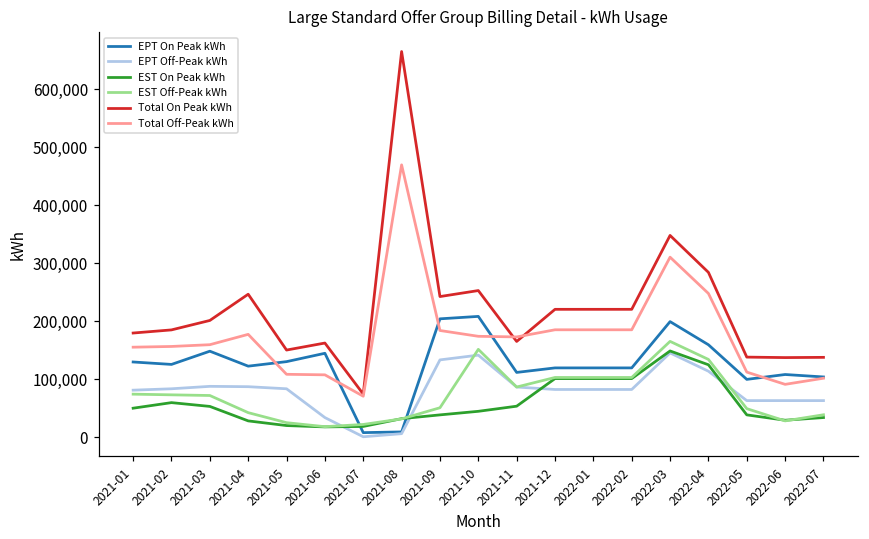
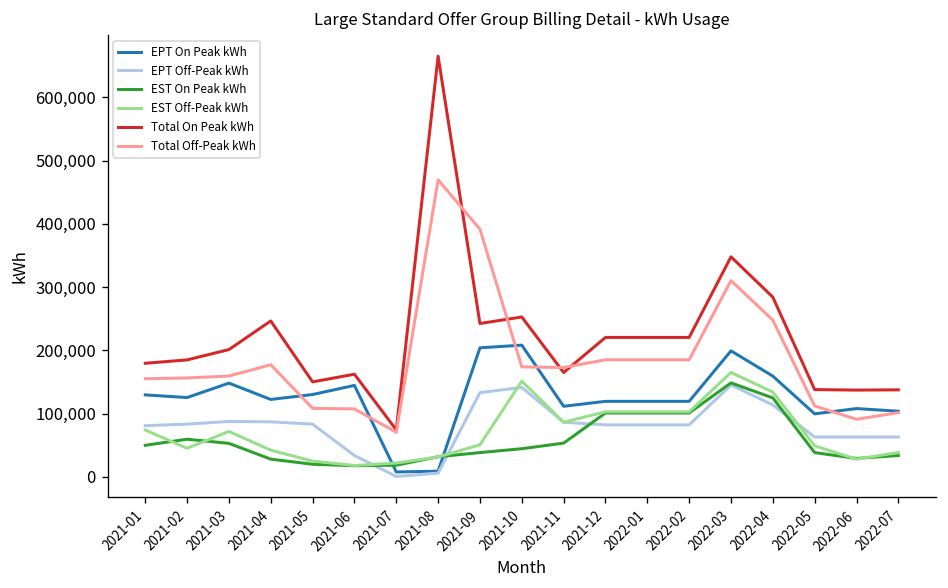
EST Off-Peak kWh, 2021-02: 70,000 -> 50,000
Total Off-Peak kWh, 2021-09: 180,000 -> 390,000
